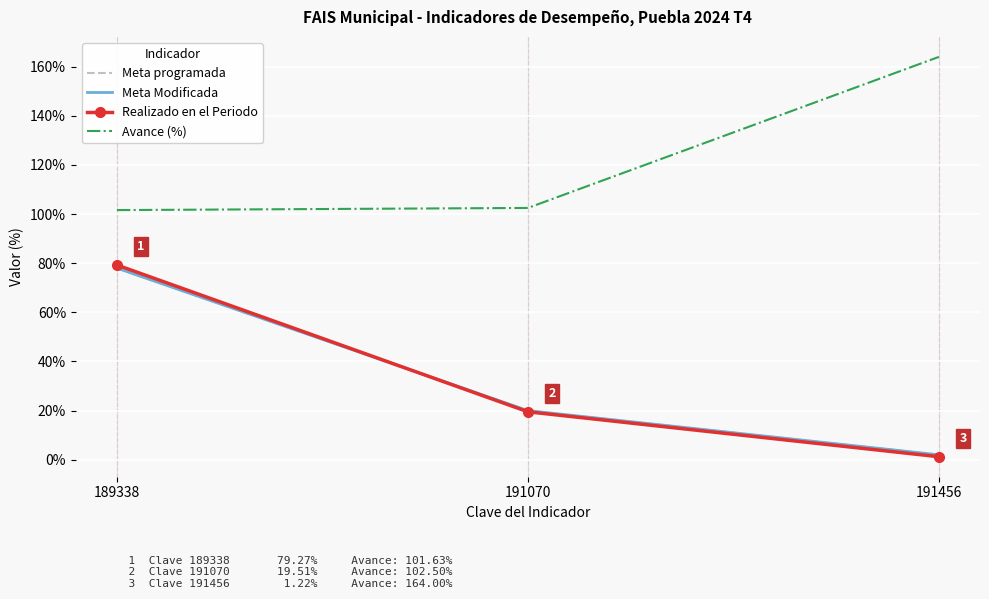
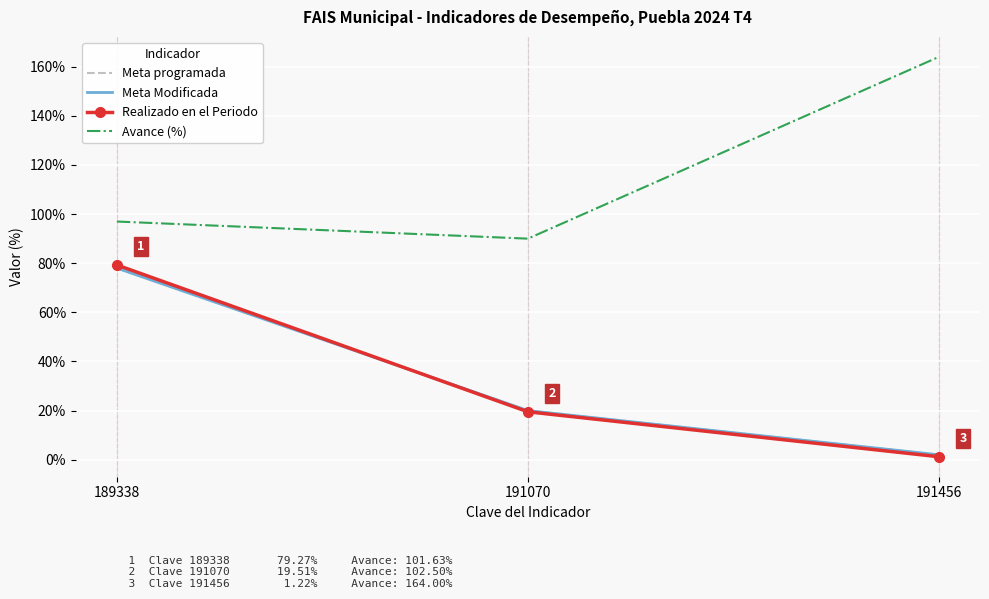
Avance (%), 189338: 102% -> 97%
Avance (%), 191070: 103% -> 90%
